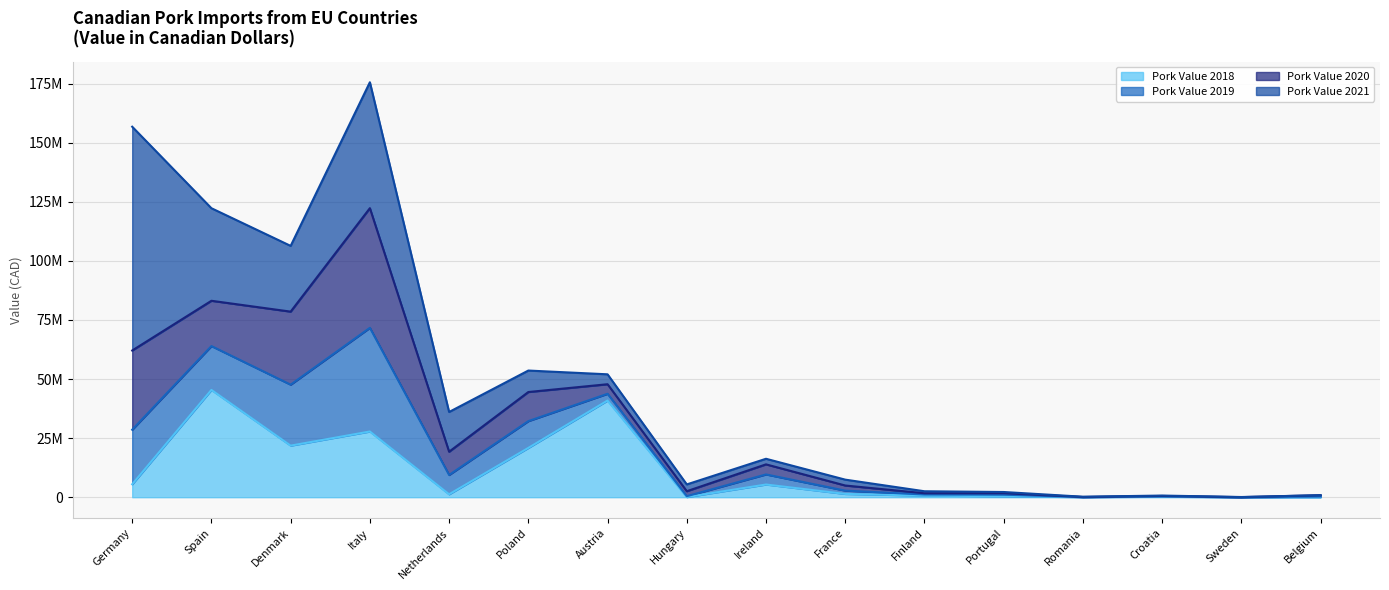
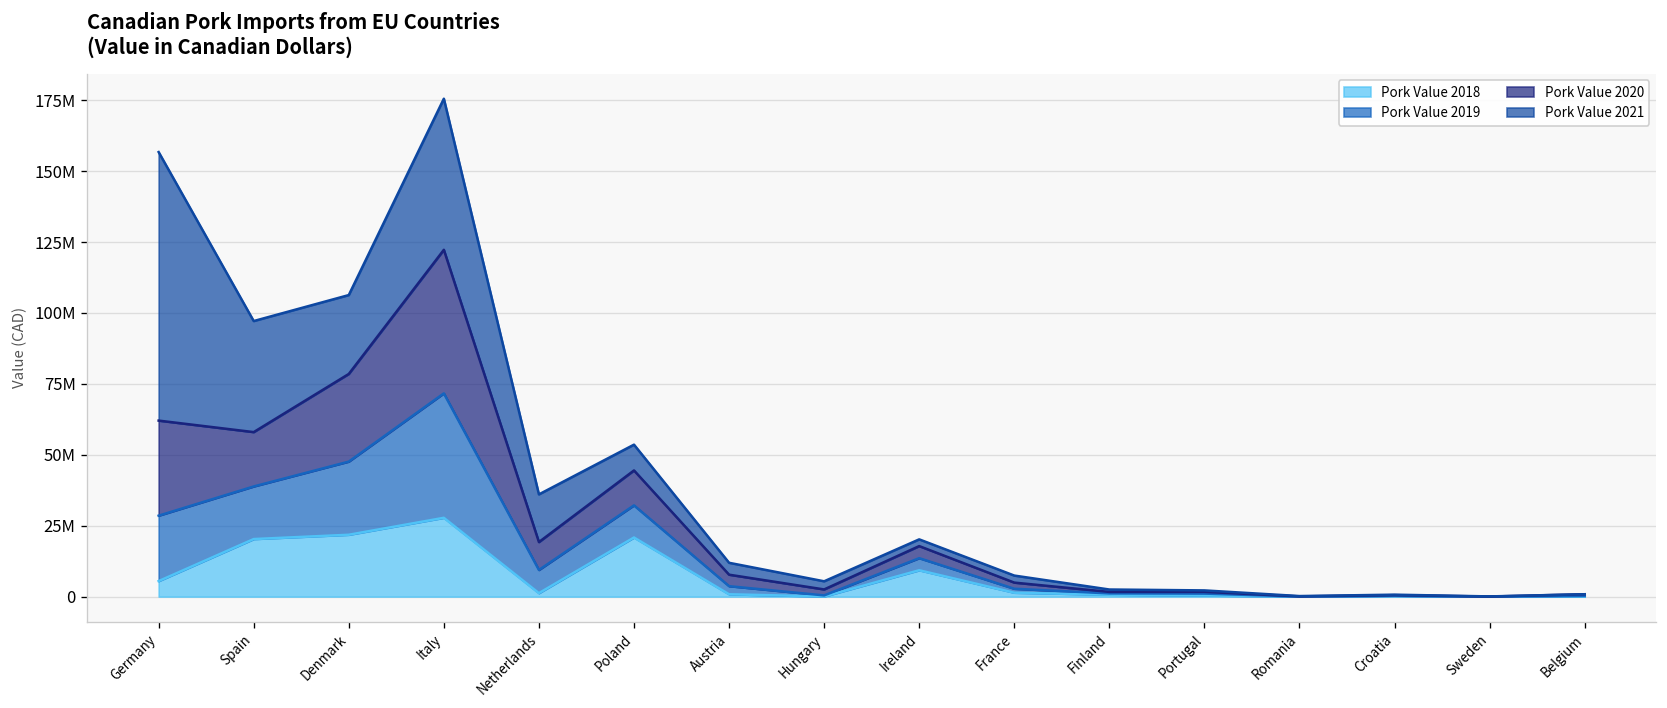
Pork Value 2018, Spain: 45000000 -> 20000000
Pork Value 2018, Austria: 41000000 -> 1000000
Pork Value 2018, Ireland: 5000000 -> 9000000
